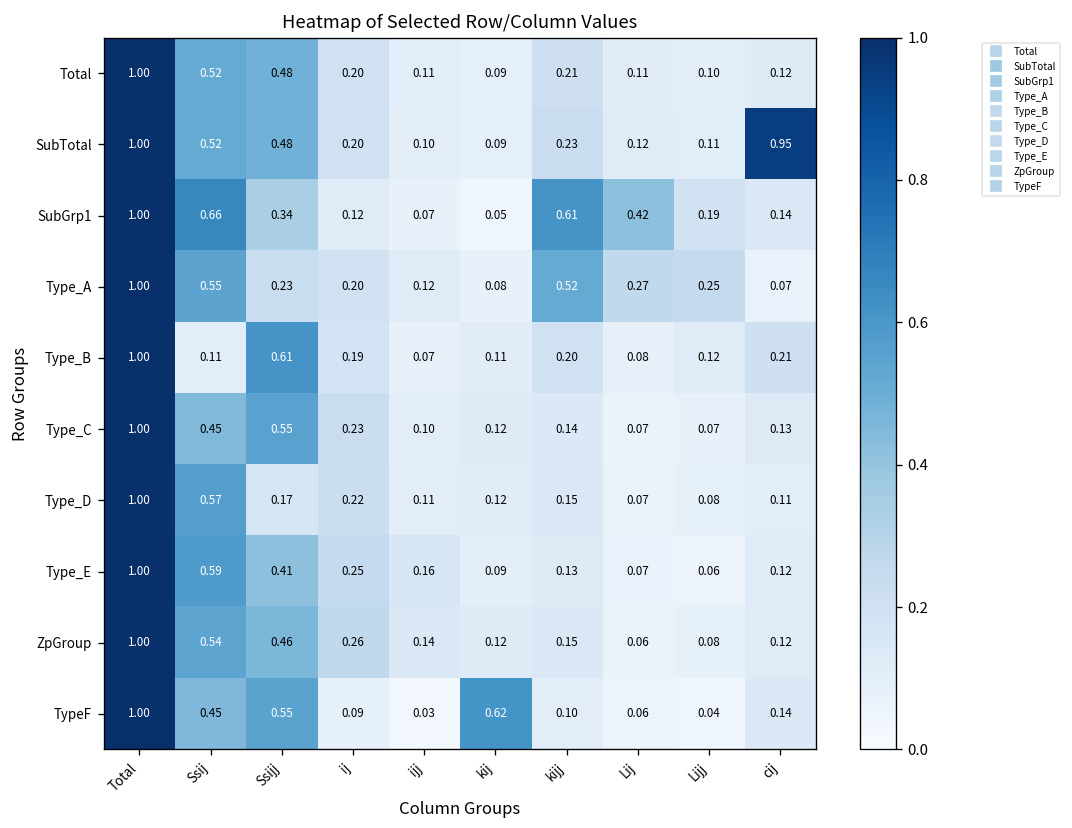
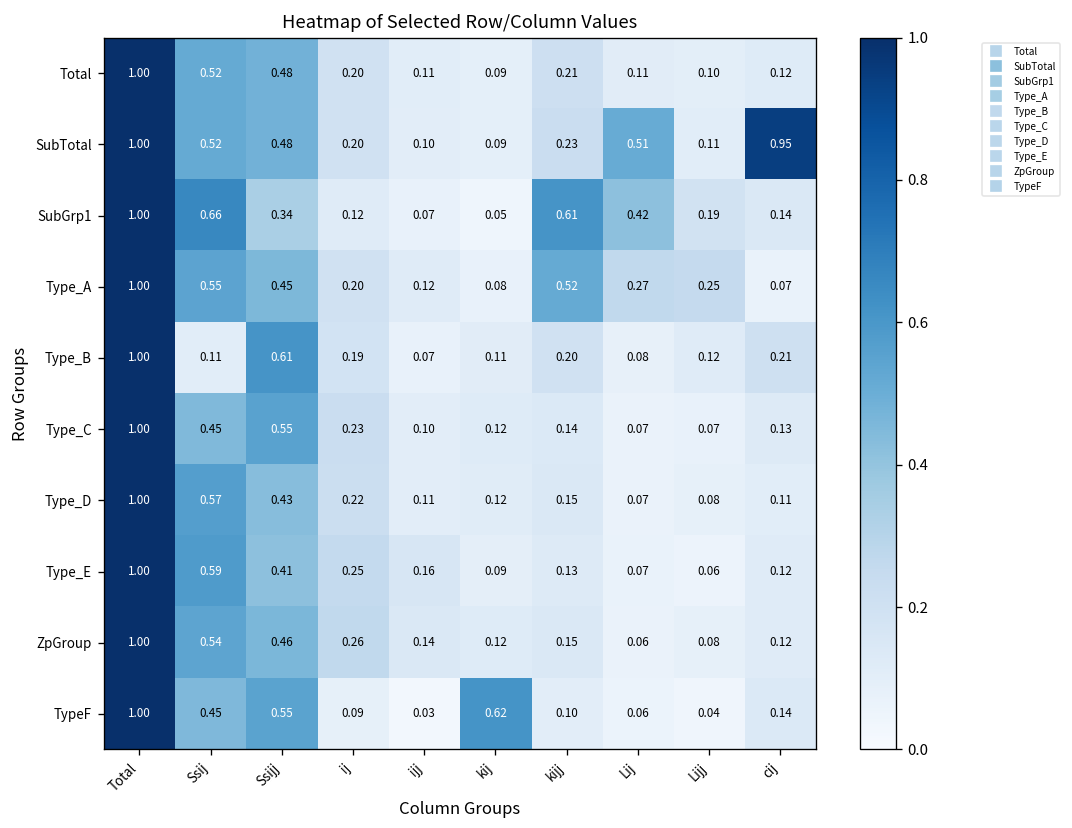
SubTotal, Lij: 0.12 -> 0.51
Type_A, Ssijj: 0.23 -> 0.45
Type_D, Ssijj: 0.17 -> 0.43
